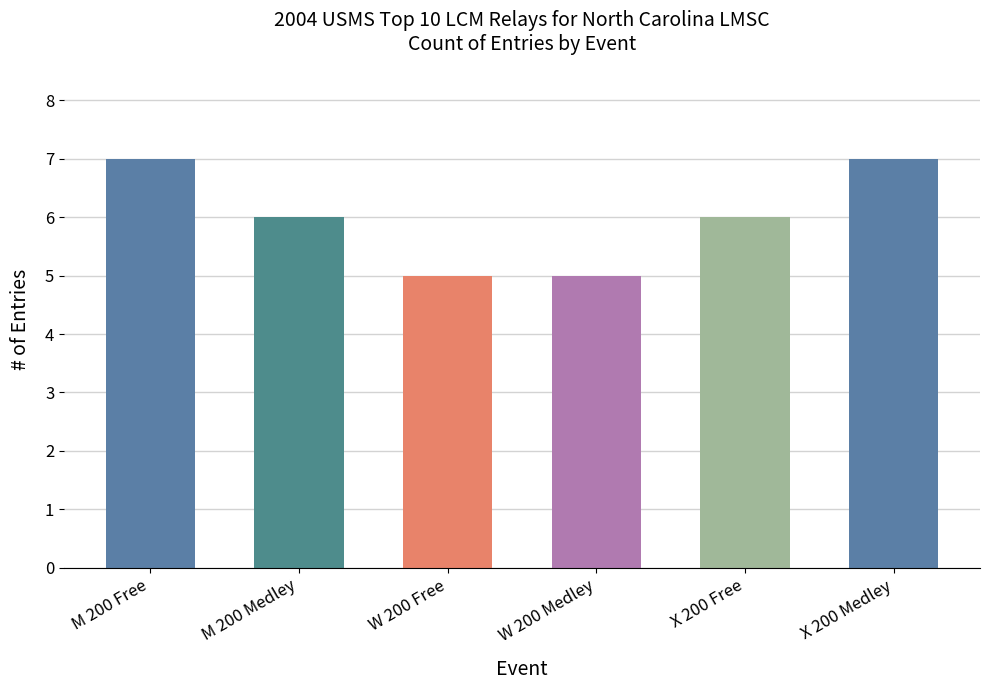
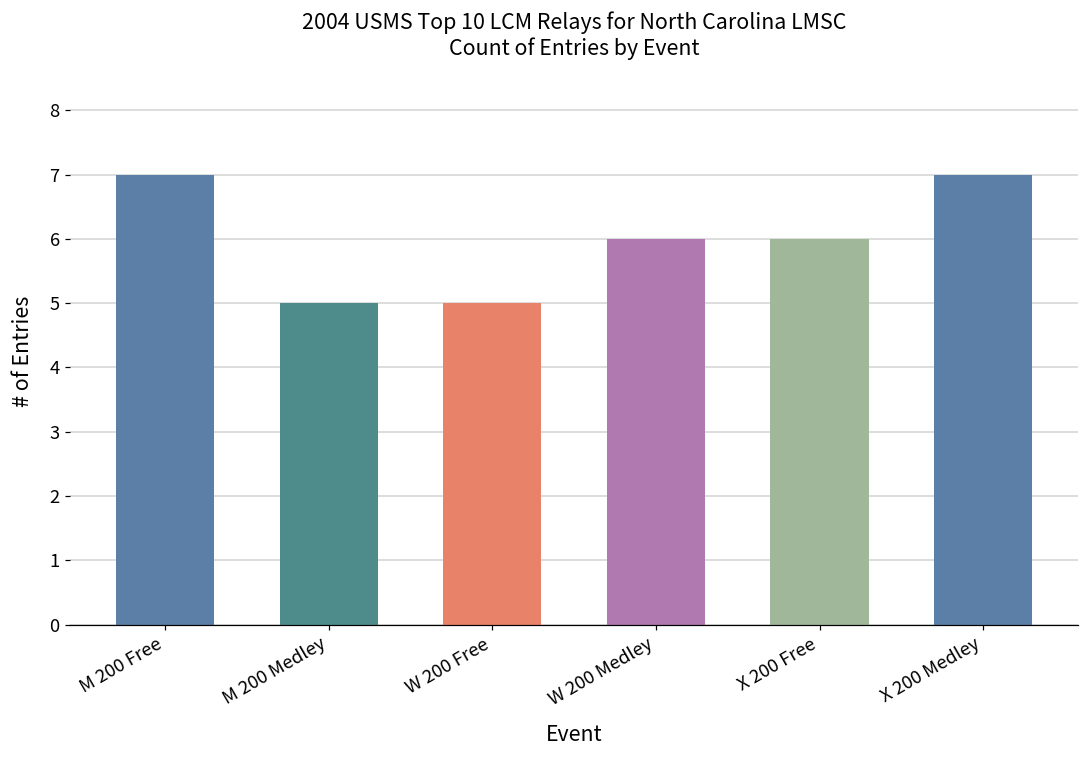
M 200 Medley: 6 -> 5
W 200 Medley: 5 -> 6
